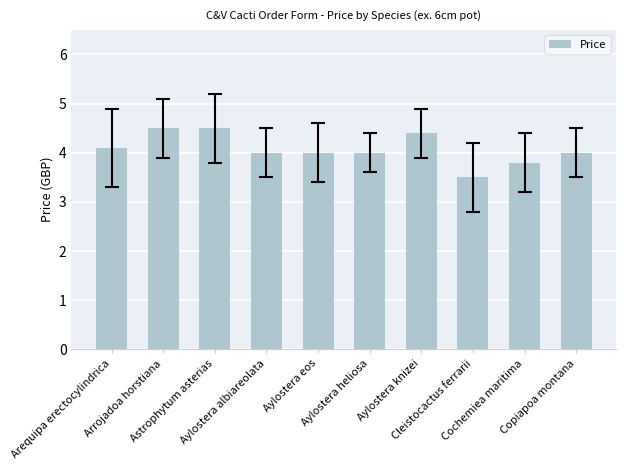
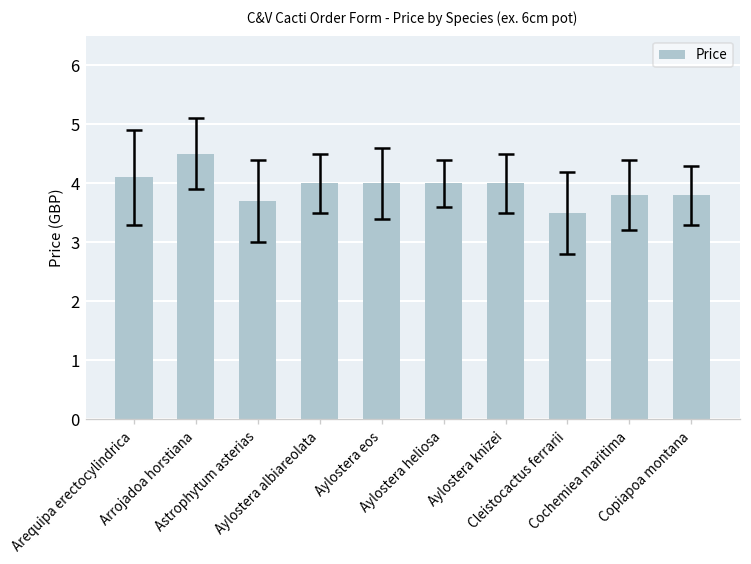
Price, Astrophytum asterias: 4.5 -> 3.7
Price, Aylostera knizei: 4.4 -> 4.0
Price, Copiapoa montana: 4.0 -> 3.8
